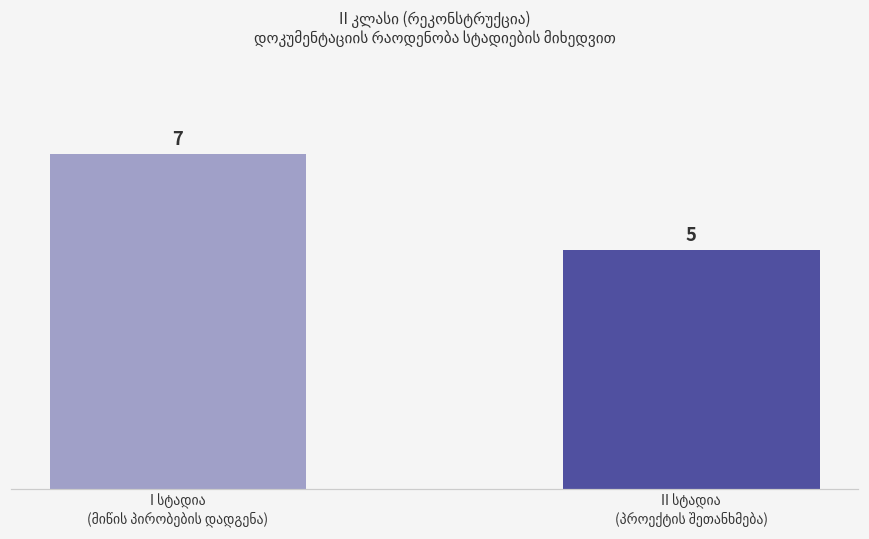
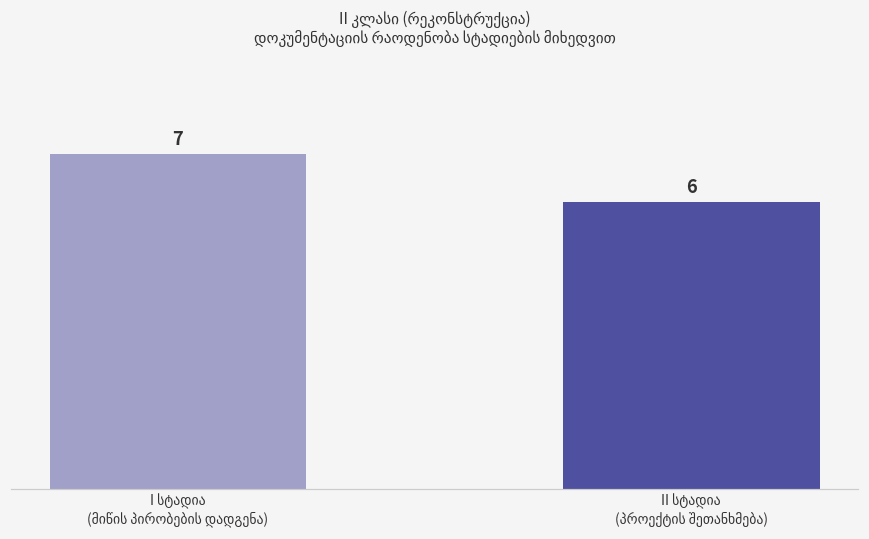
II სტადია (პროექტის შეთანხმება): 5 -> 6
